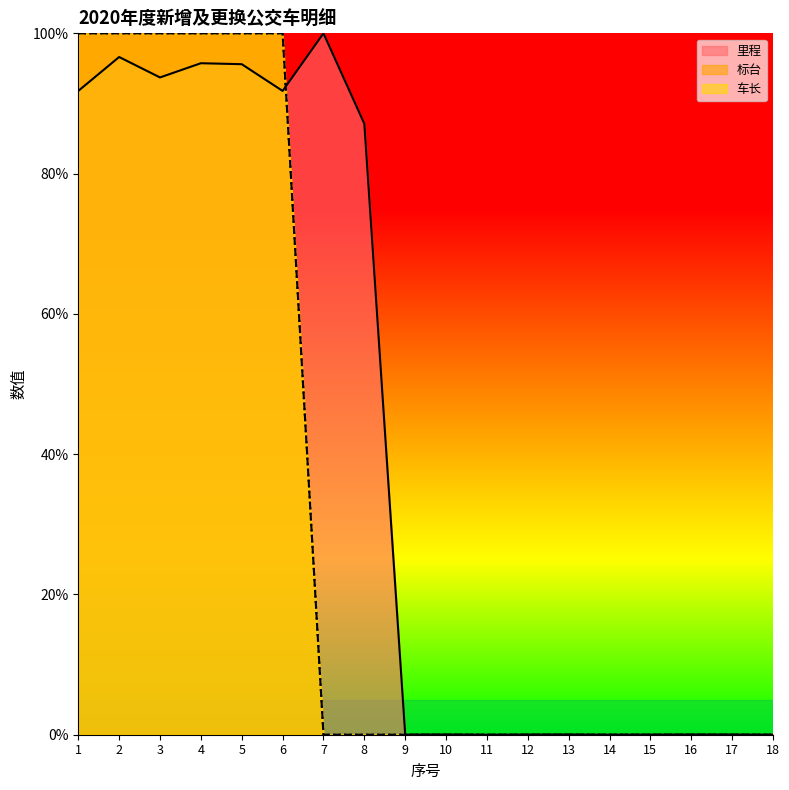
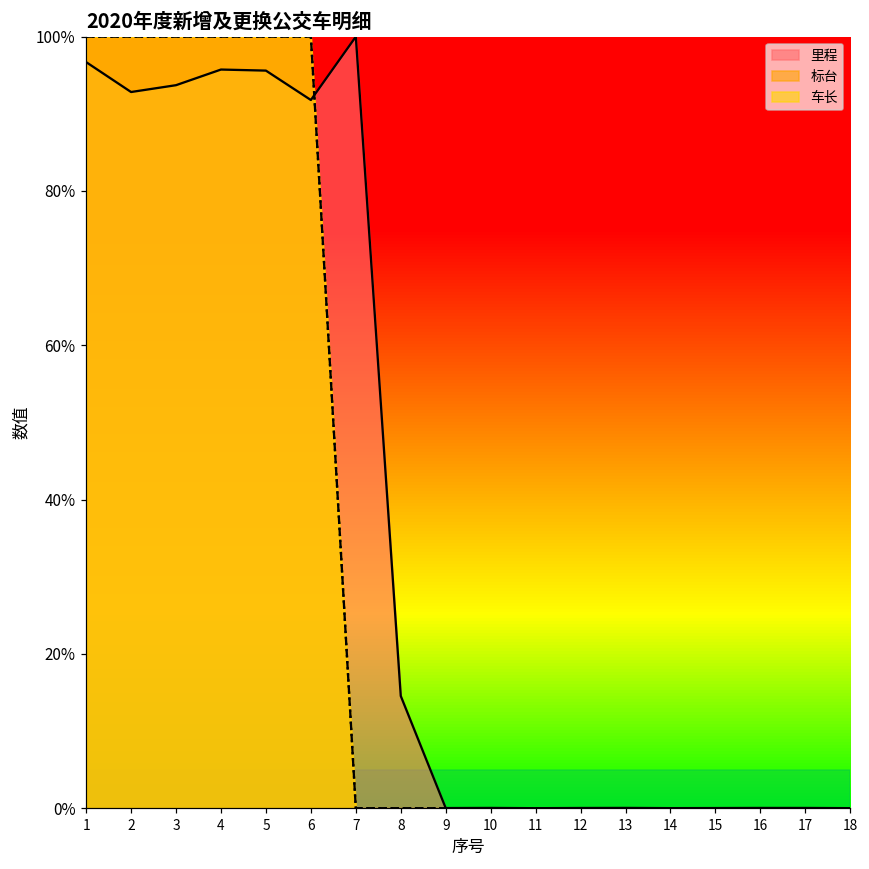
里程, 1: 92% -> 97%
里程, 2: 97% -> 93%
里程, 8: 87% -> 15%
